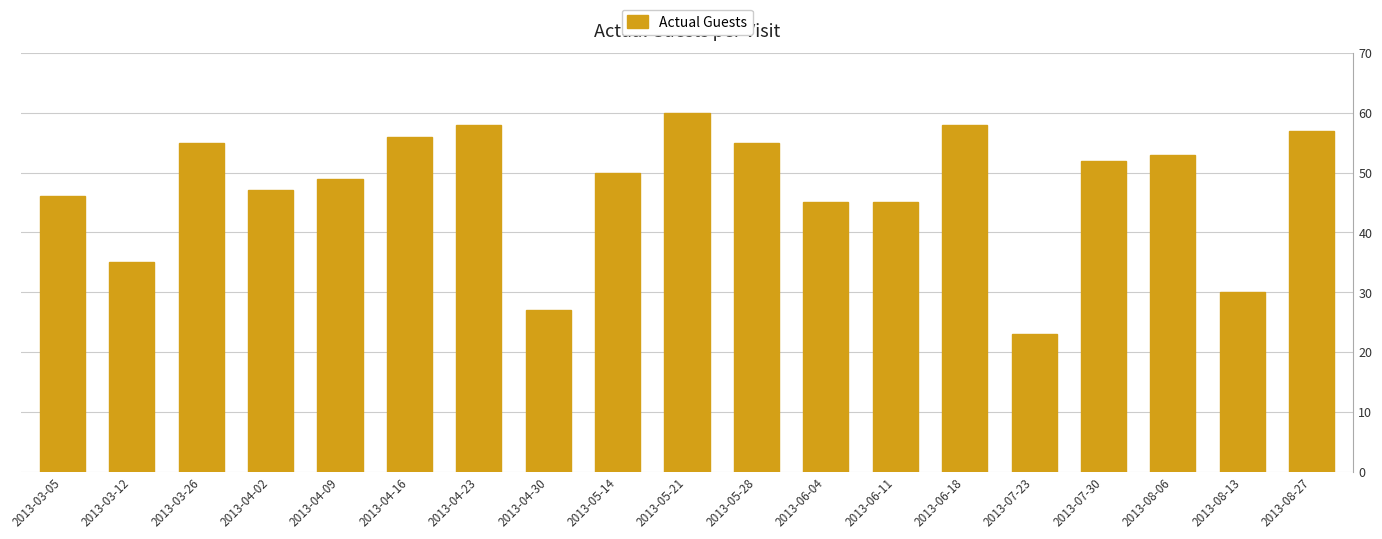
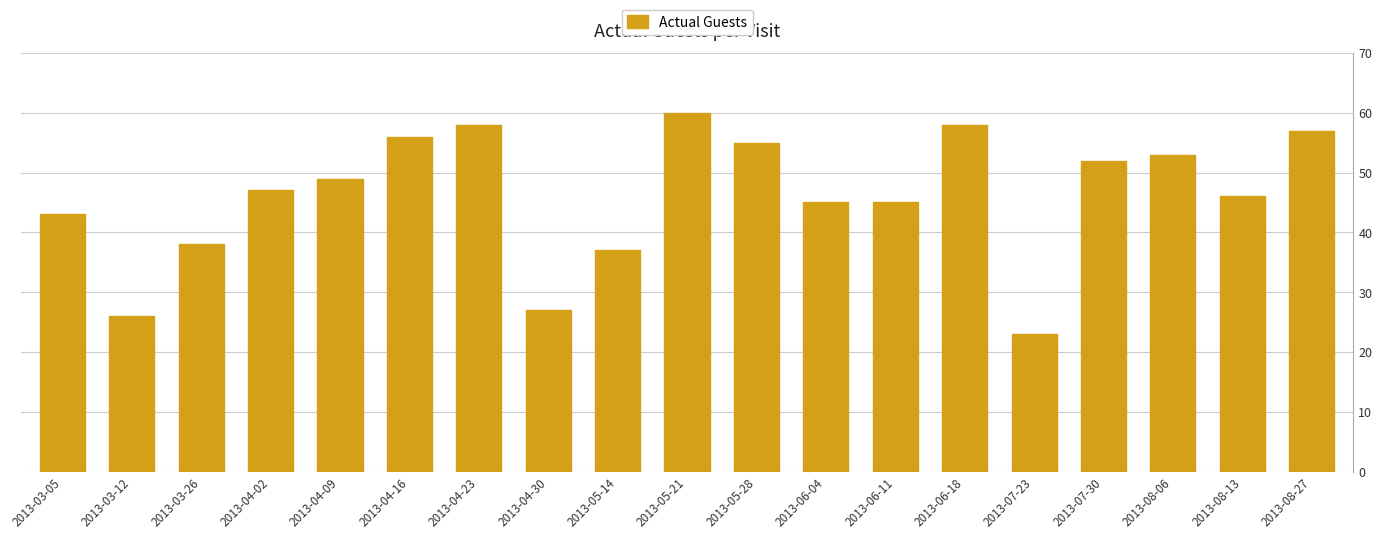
2013-03-05: 46 -> 43
2013-03-12: 35 -> 26
2013-03-26: 55 -> 38
2013-05-14: 50 -> 37
2013-08-13: 30 -> 46
